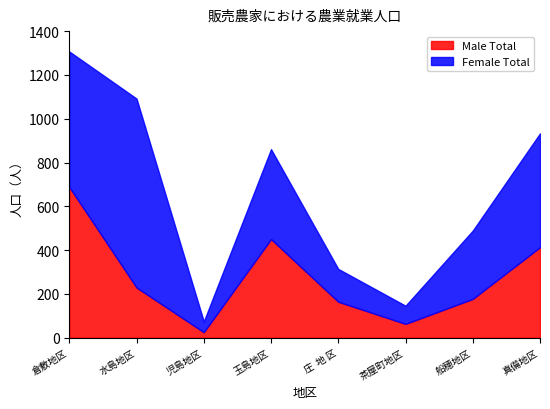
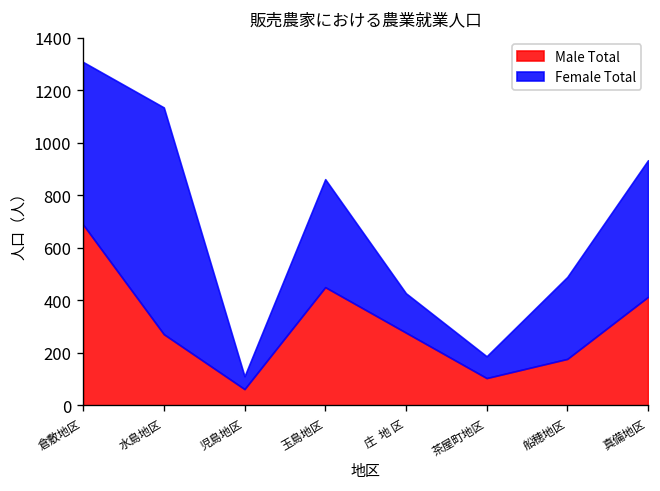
Male Total, 水島地区: 230 -> 270
Male Total, 児島地区: 30 -> 60
Male Total, 庄 地 区: 160 -> 280
Male Total, 茶屋町地区: 60 -> 100
